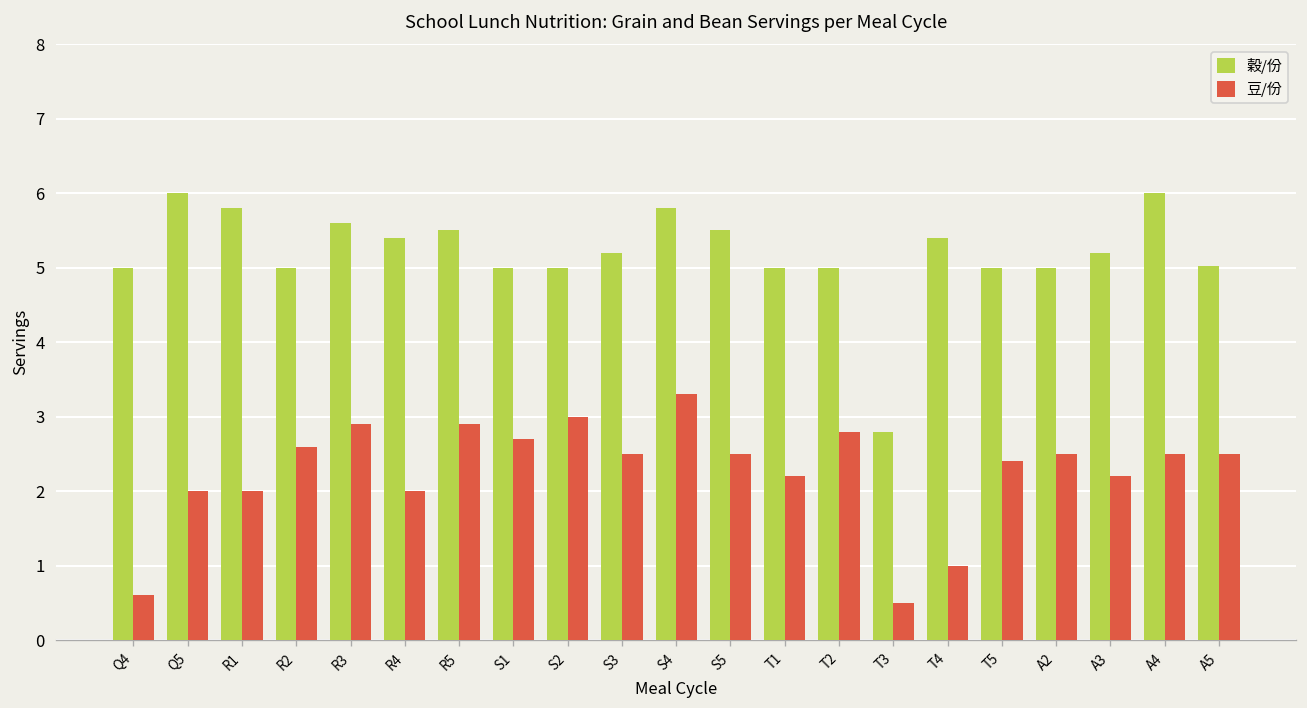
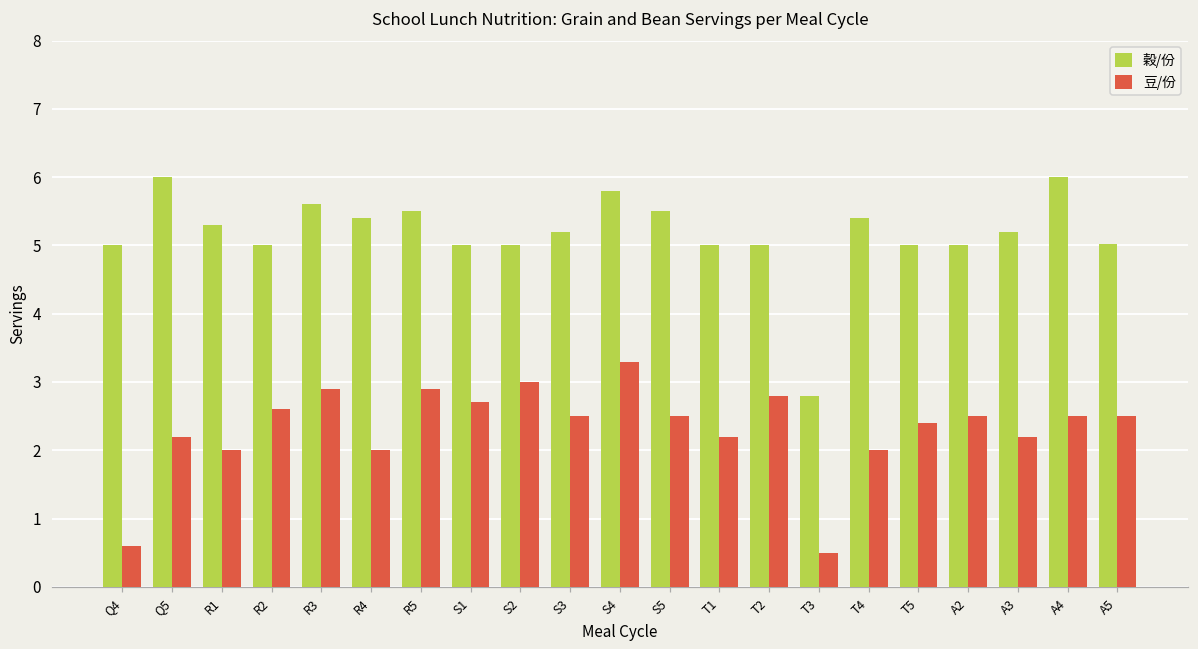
豆/份, Q5: 2.0 -> 2.2
穀/份, R1: 5.8 -> 5.3
豆/份, T4: 1 -> 2
